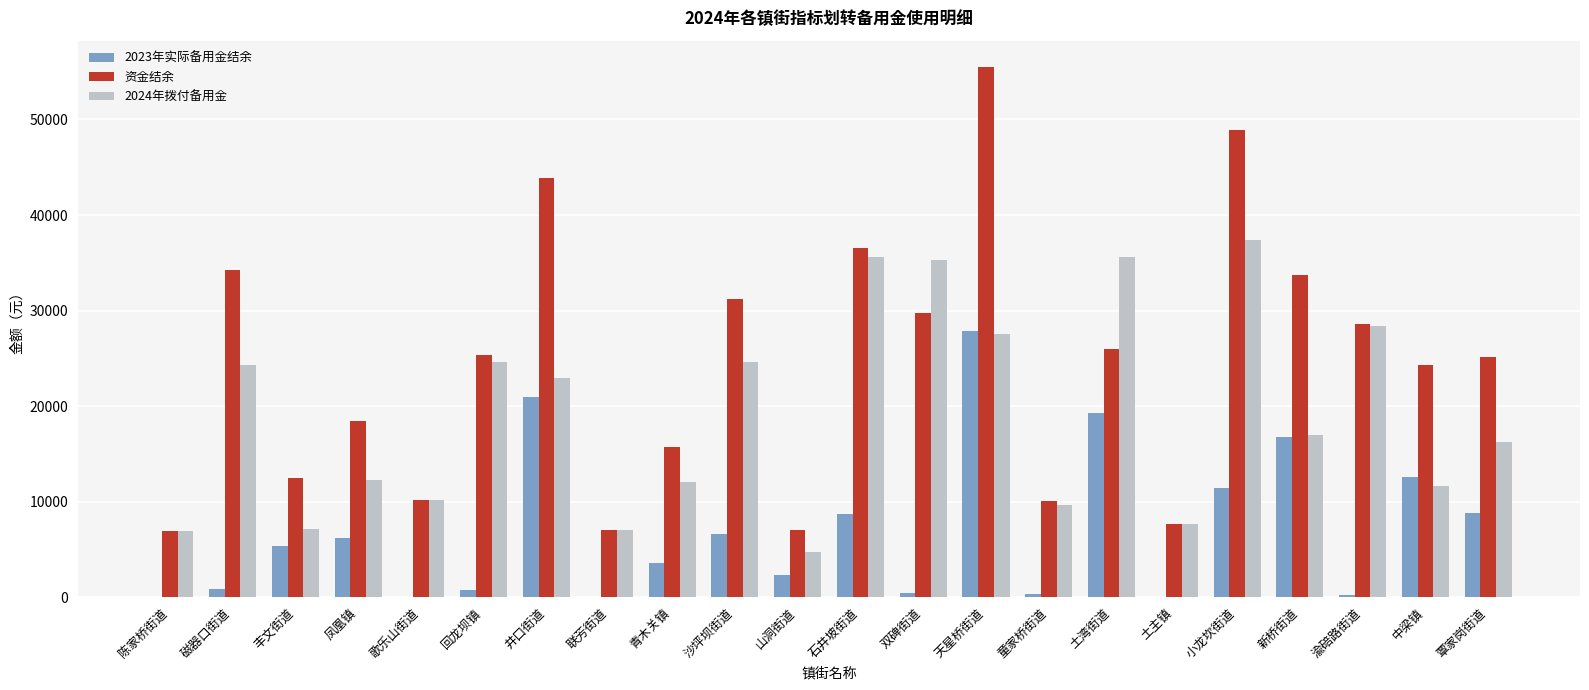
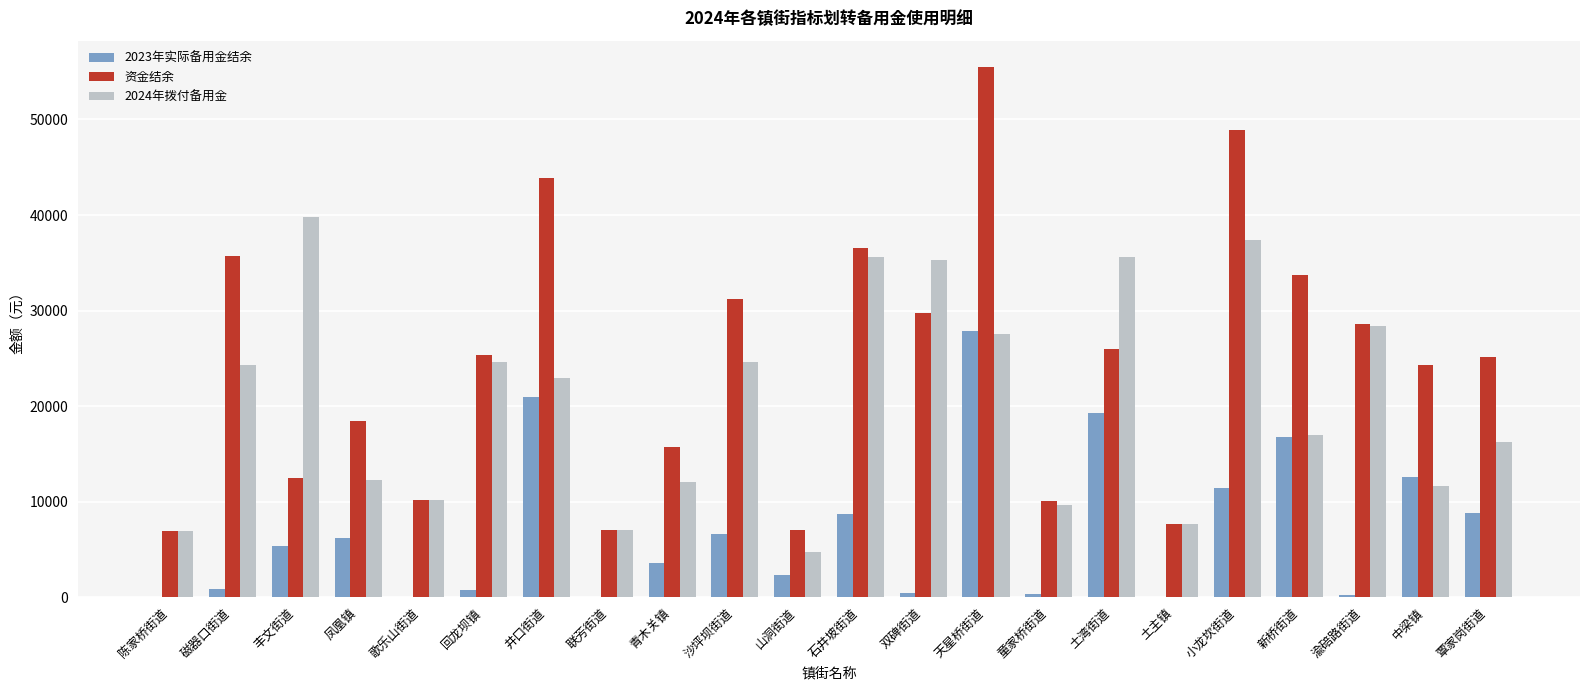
资金结余, 磁器口街道: 34000 -> 36000
2024年拨付备用金, 丰文街道: 7000 -> 40000
